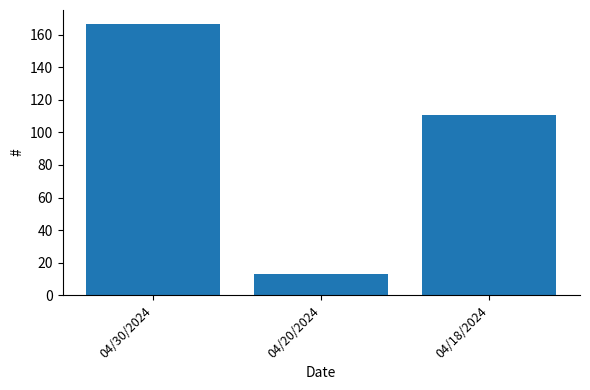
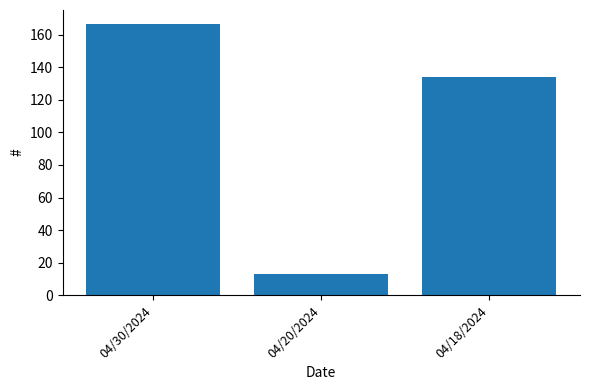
04/18/2024: 111 -> 134
